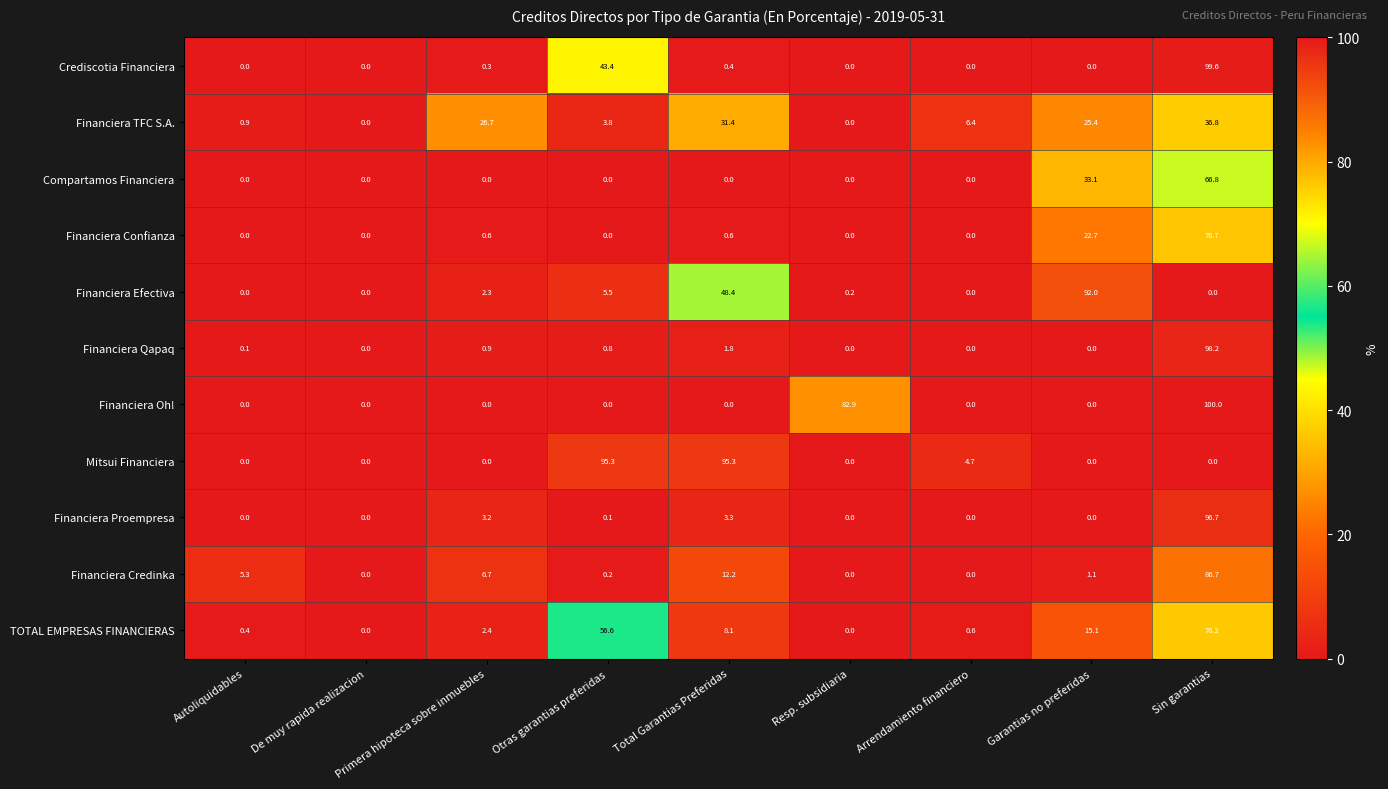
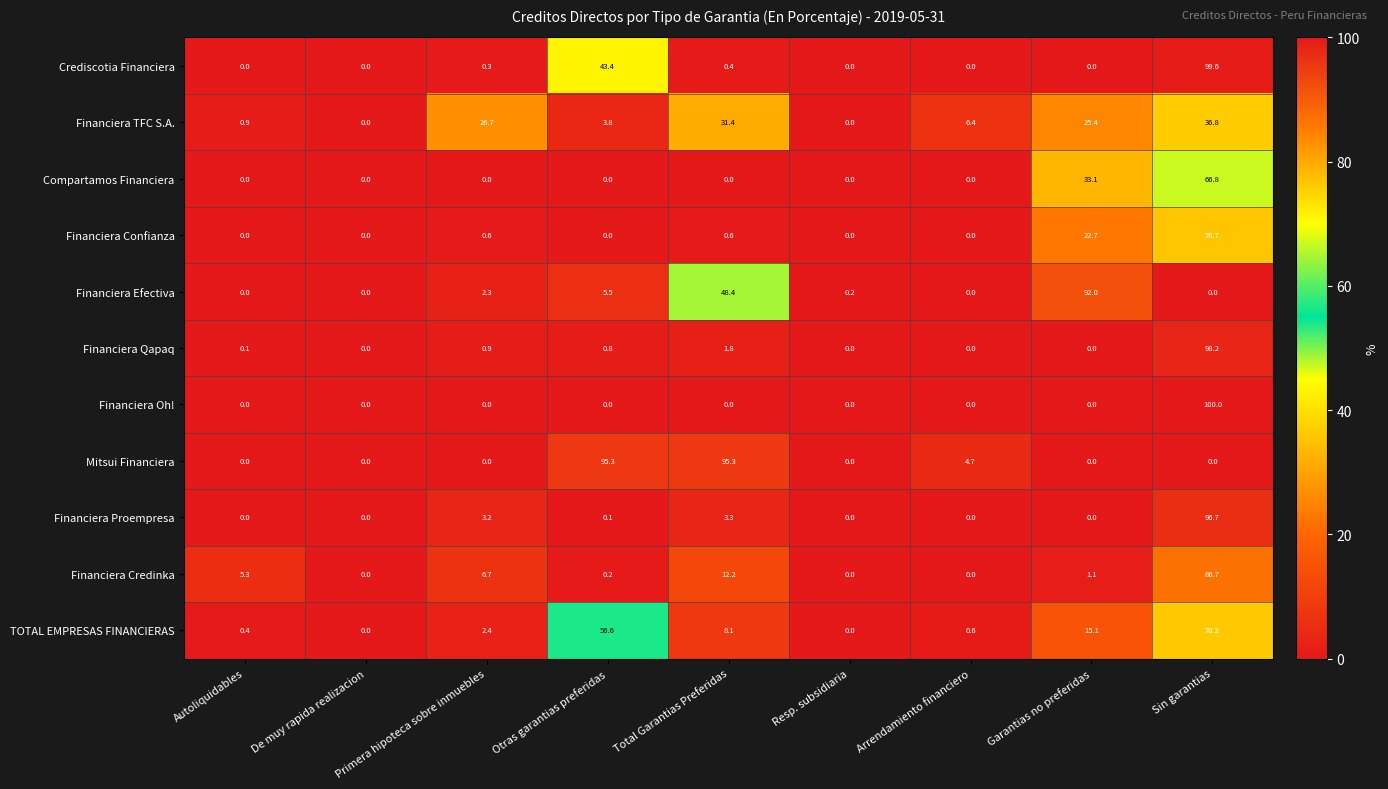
Financiera Oh!, Resp. subsidiaria: 82.9 -> 0.0
